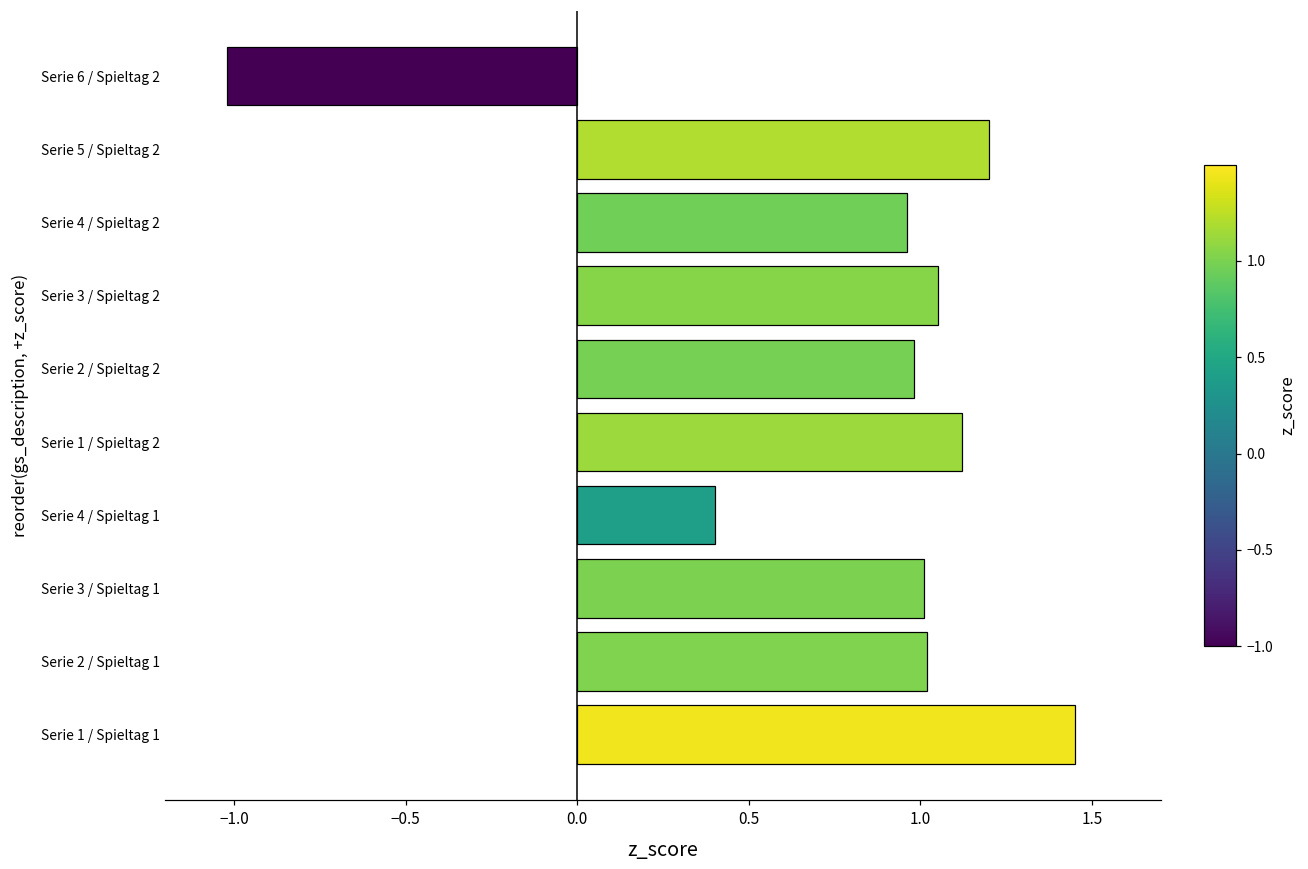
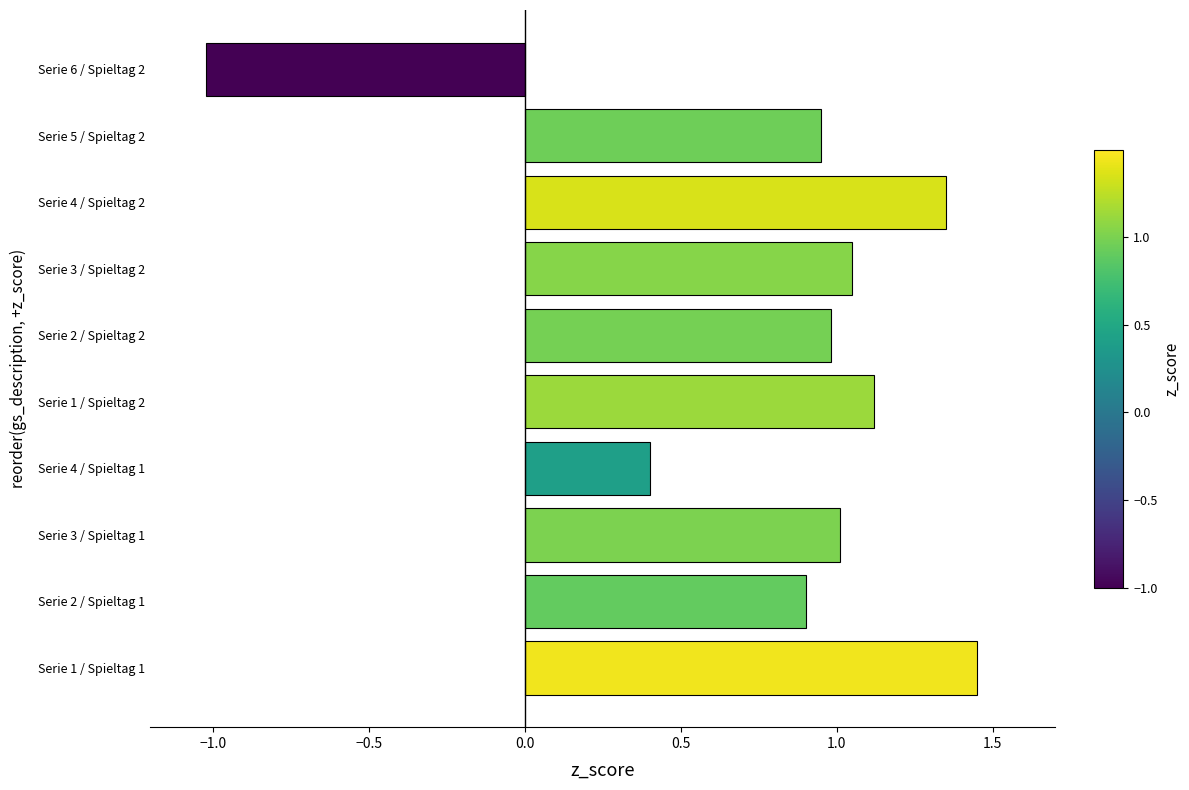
Serie 5 / Spieltag 2: 1.20 -> 0.95
Serie 4 / Spieltag 2: 0.96 -> 1.35
Serie 2 / Spieltag 1: 1.02 -> 0.90
